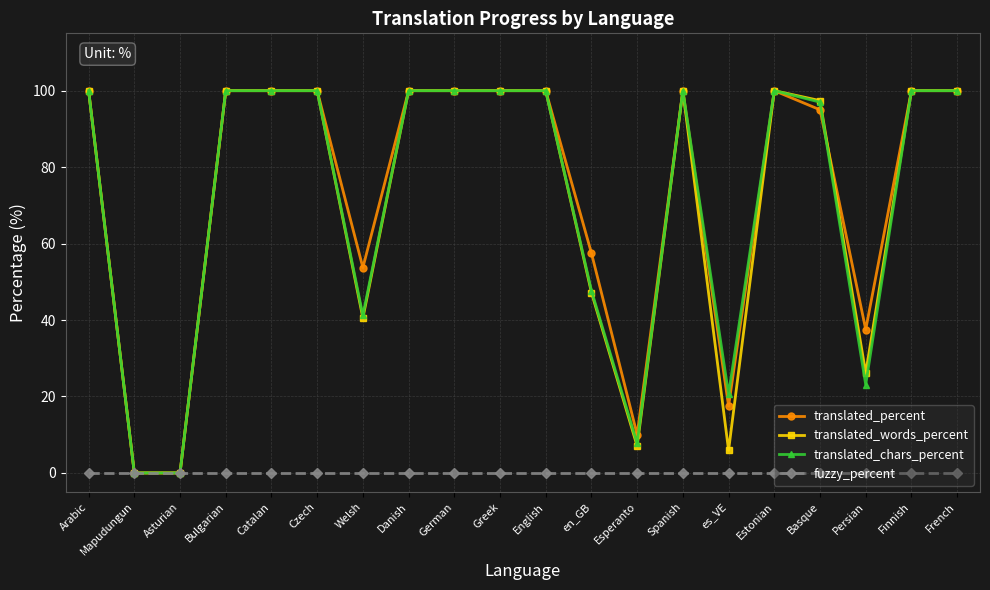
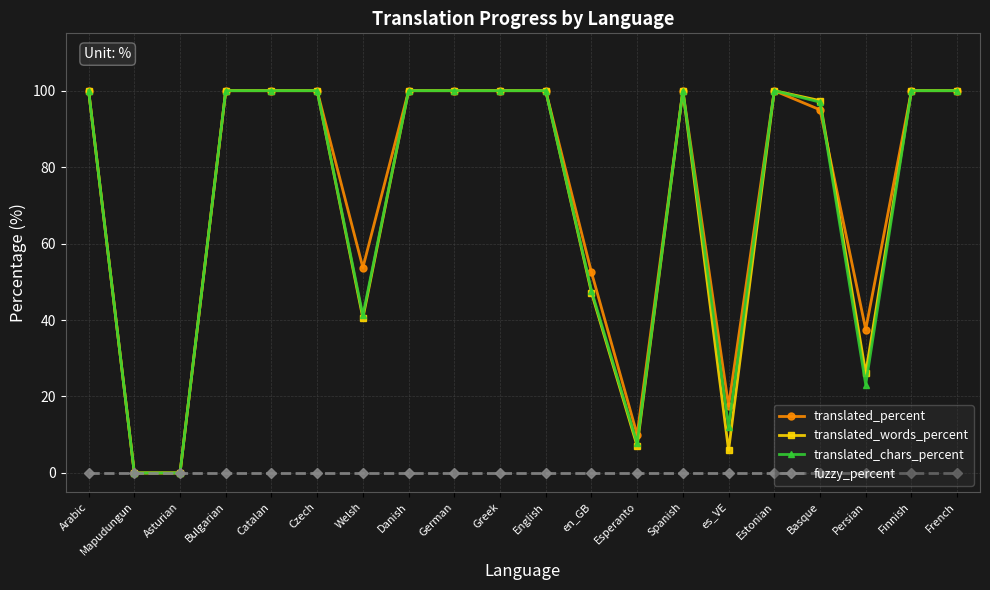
translated_percent, en_GB: 58 -> 53
translated_chars_percent, es_VE: 21 -> 12
